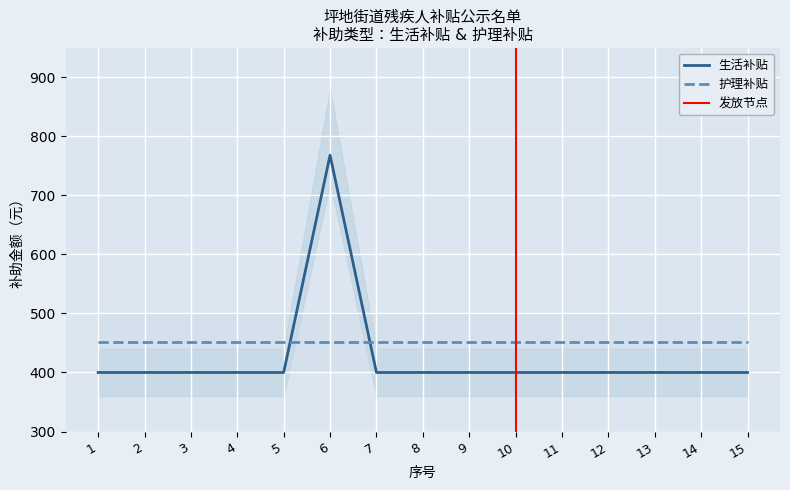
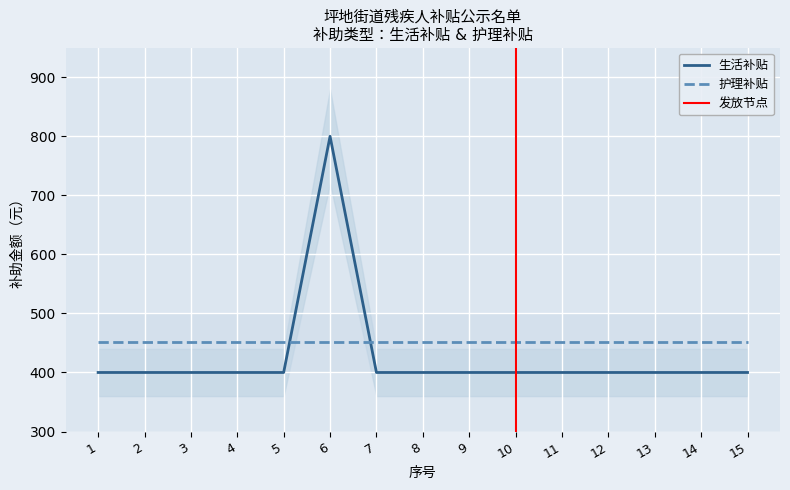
生活补贴, 6: 770 -> 800
